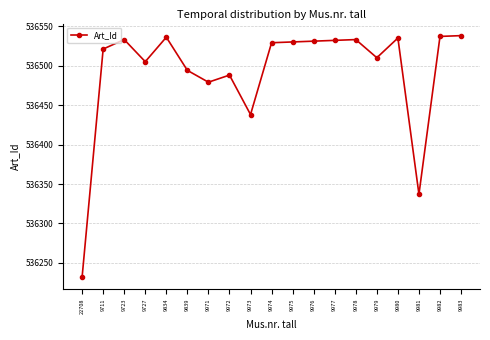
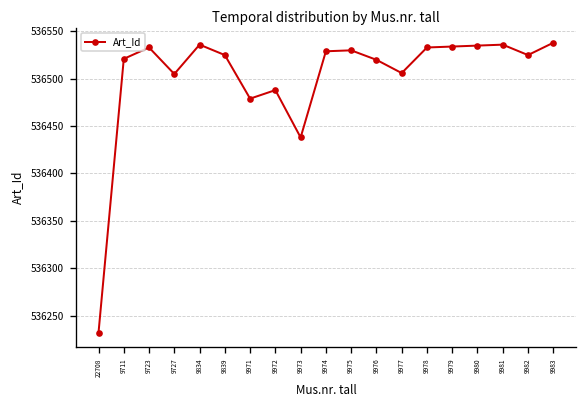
9839: 536490 -> 536530
9976: 536530 -> 536520
9977: 536530 -> 536510
9979: 536510 -> 536530
9981: 536340 -> 536540
9982: 536540 -> 536530
